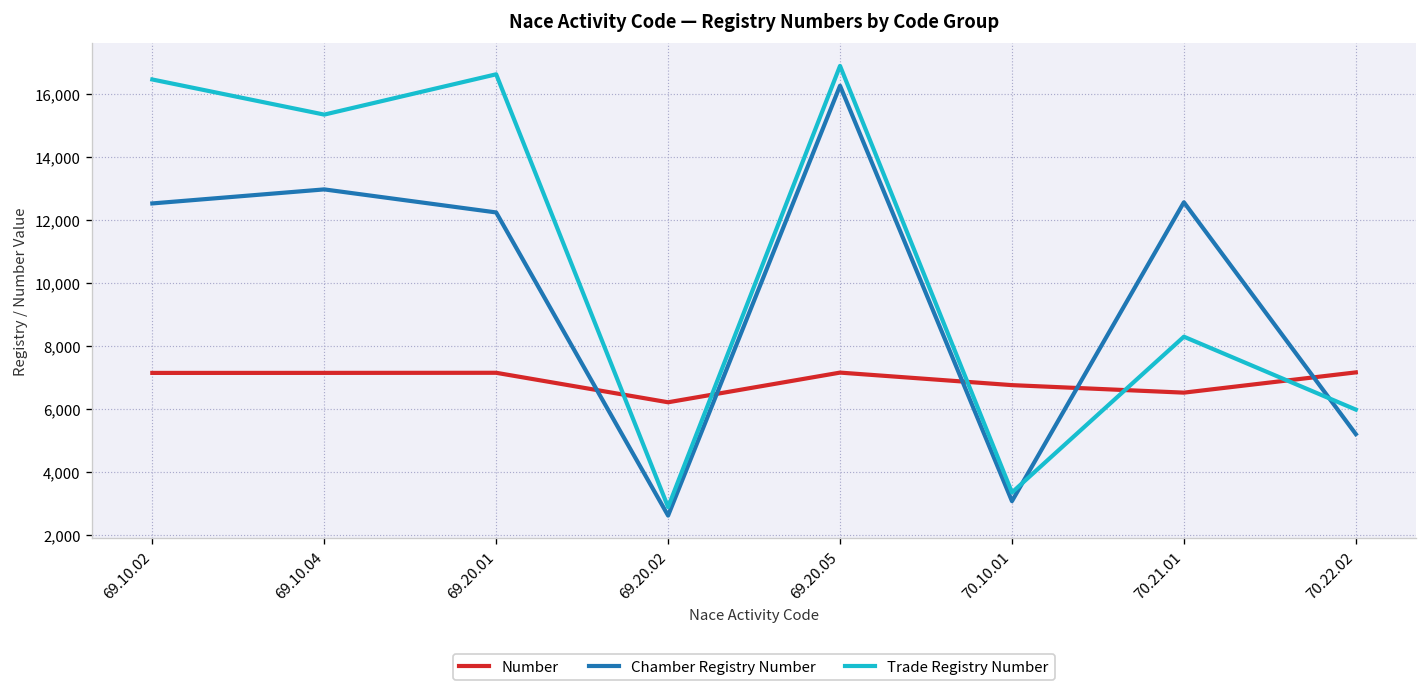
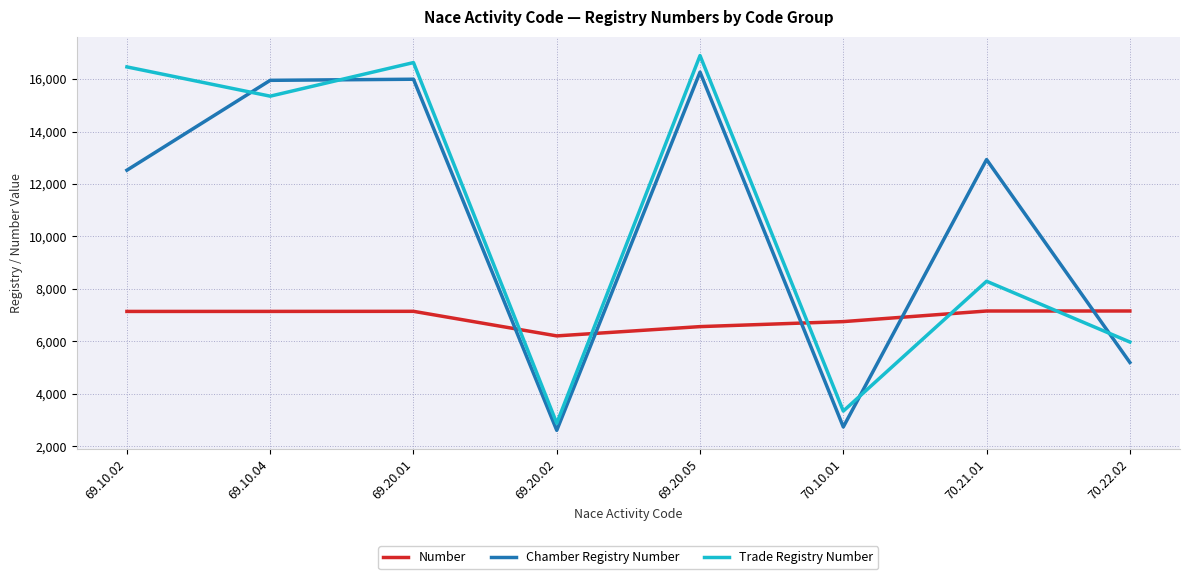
Chamber Registry Number, 69.10.04: 13,000 -> 16,000
Chamber Registry Number, 69.20.01: 12,200 -> 16,000
Number, 69.20.05: 7,100 -> 6,600
Chamber Registry Number, 70.10.01: 3,100 -> 2,700
Number, 70.21.01: 6,500 -> 7,200
Chamber Registry Number, 70.21.01: 12,600 -> 12,900
